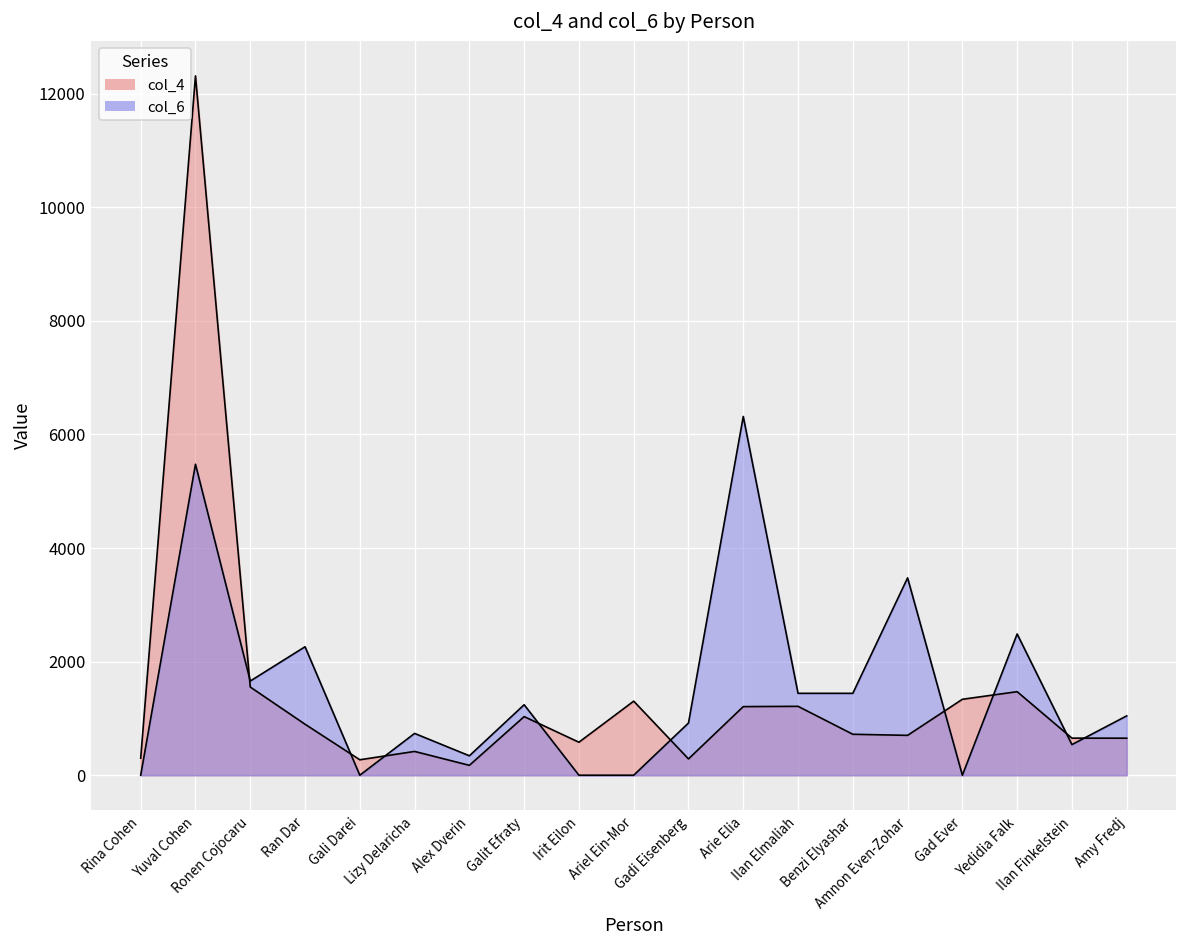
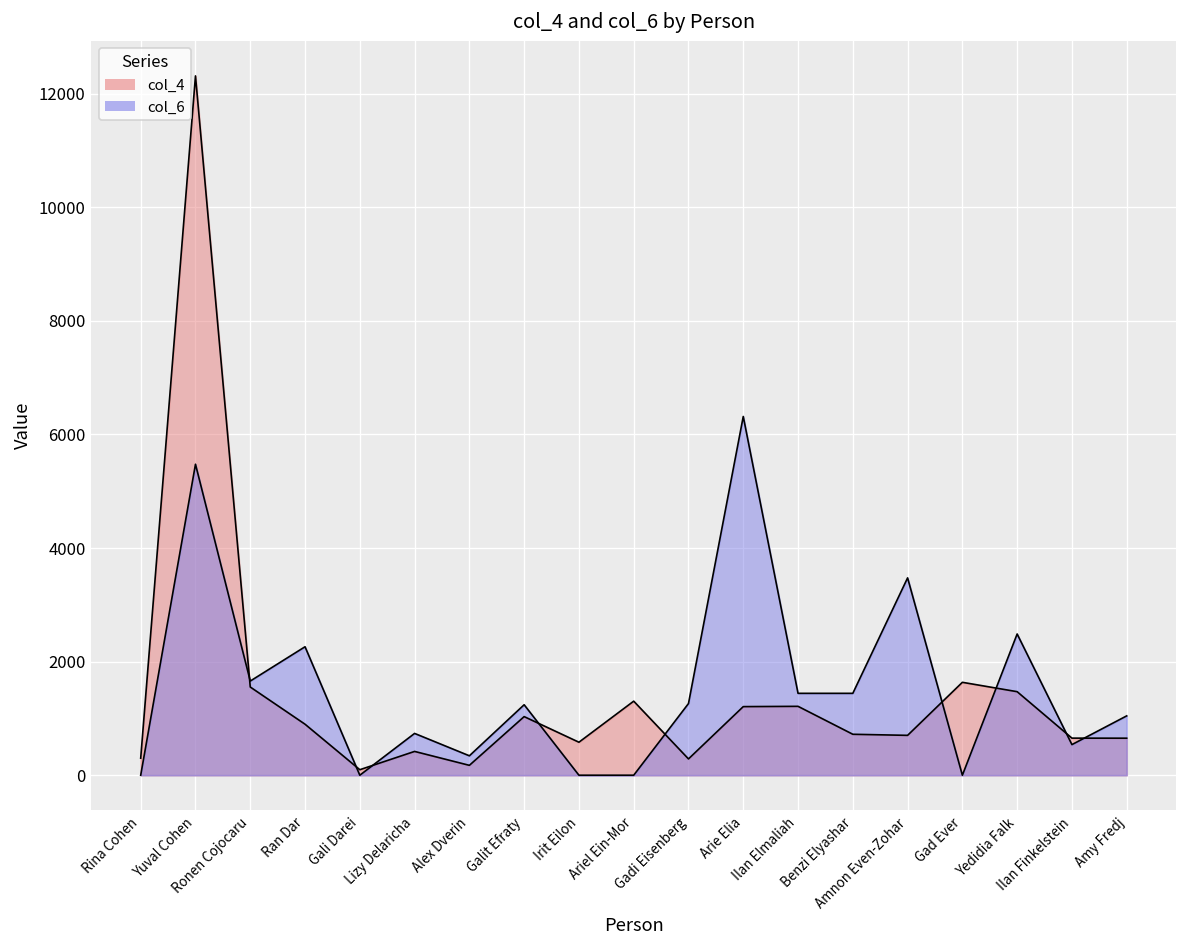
col_4, Gali Darei: 300 -> 100
col_6, Gadi Eisenberg: 900 -> 1300
col_4, Gad Ever: 1300 -> 1600
